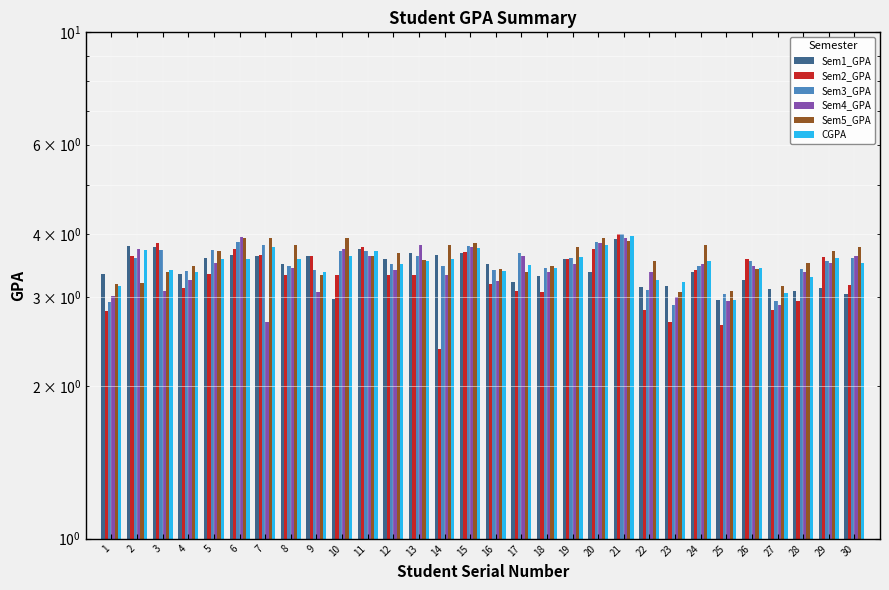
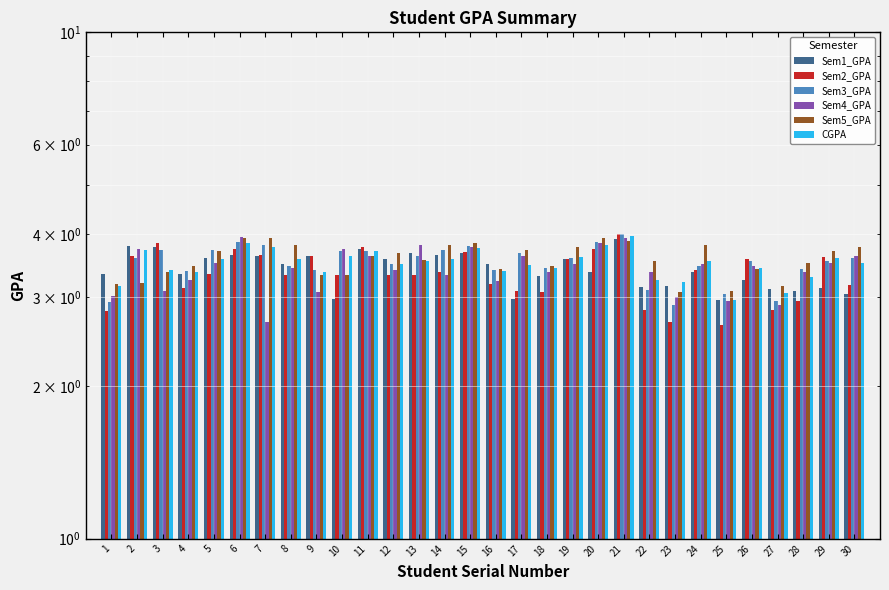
CGPA, 6: 3.6 -> 3.8
Sem5_GPA, 10: 3.9 -> 3.3
Sem2_GPA, 14: 2.4 -> 3.4
Sem3_GPA, 14: 3.5 -> 3.7
Sem1_GPA, 17: 3.2 -> 3.0
Sem5_GPA, 17: 3.4 -> 3.7
